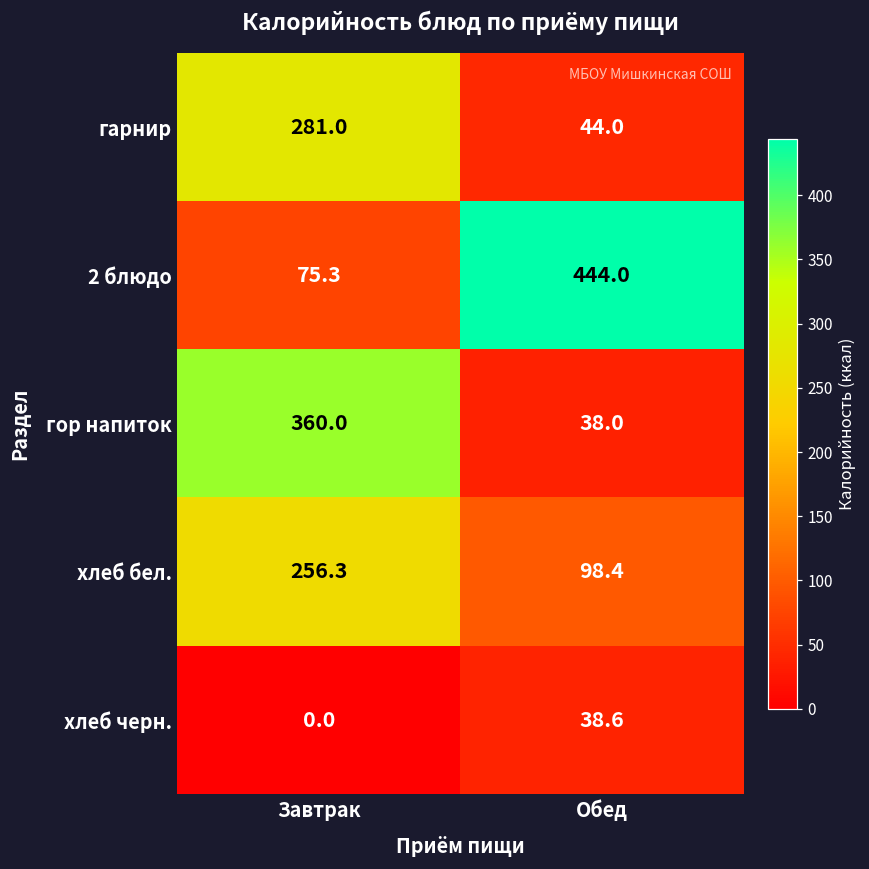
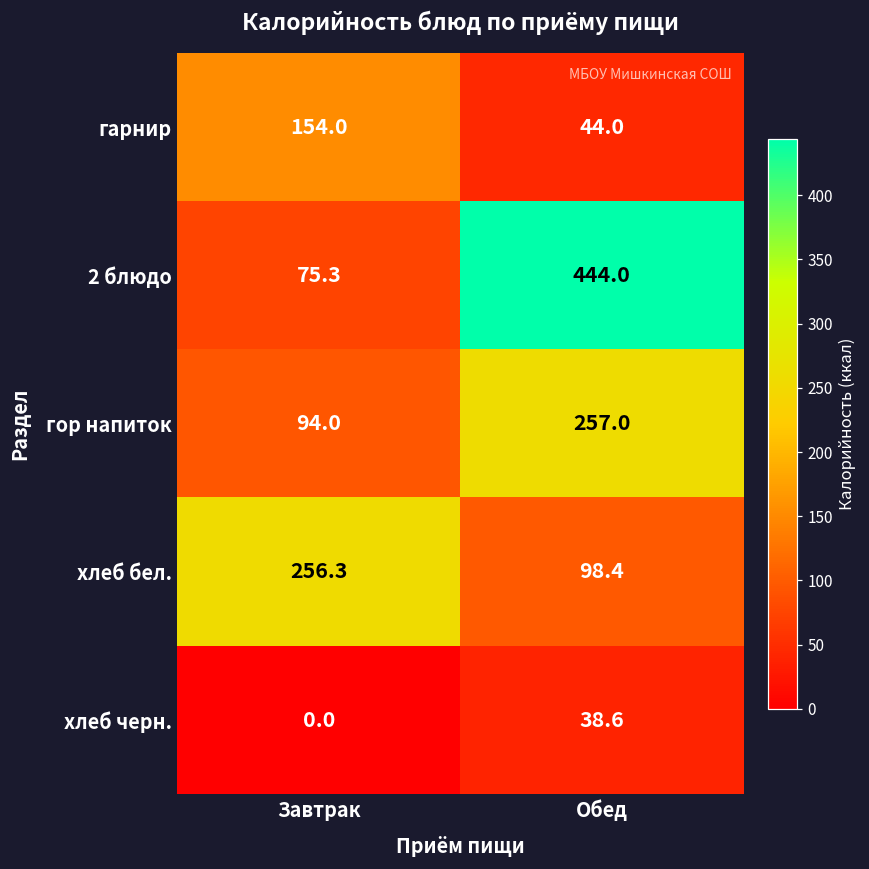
гарнир, Завтрак: 281.0 -> 154.0
гор напиток, Завтрак: 360.0 -> 94.0
гор напиток, Обед: 38.0 -> 257.0
